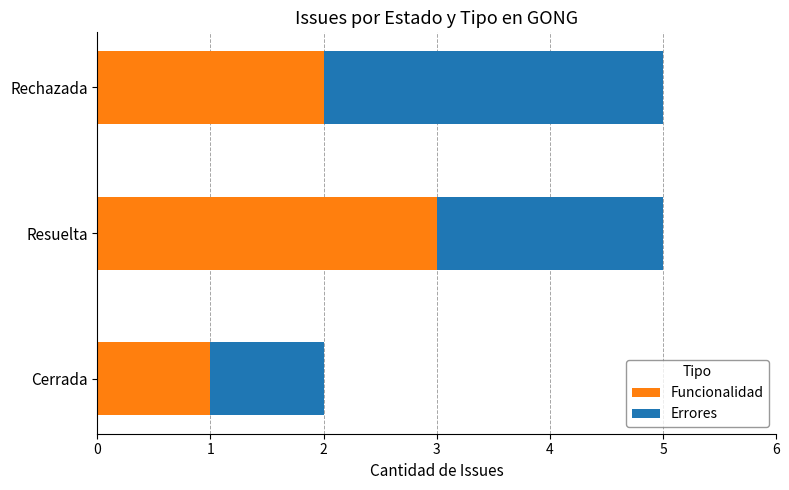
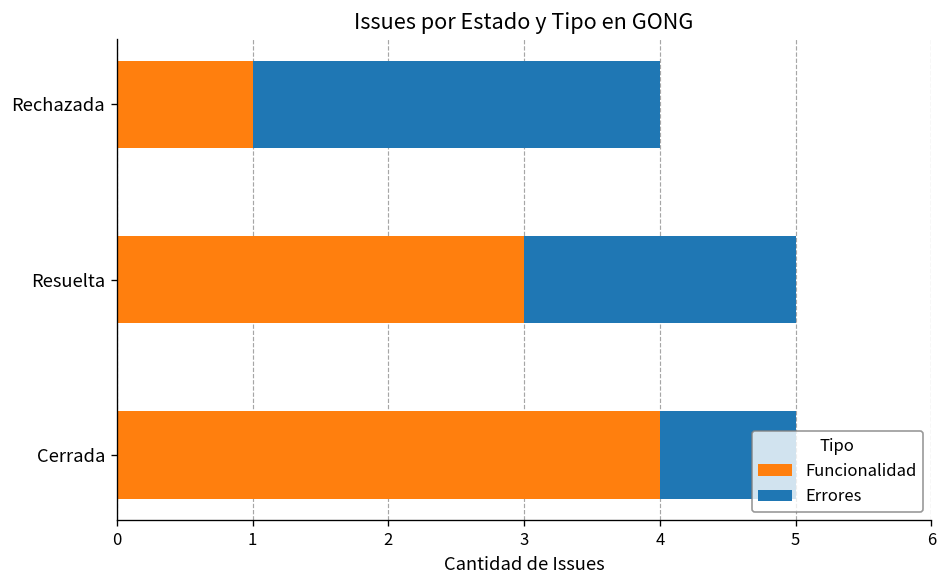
Funcionalidad, Rechazada: 2 -> 1
Funcionalidad, Cerrada: 1 -> 4
